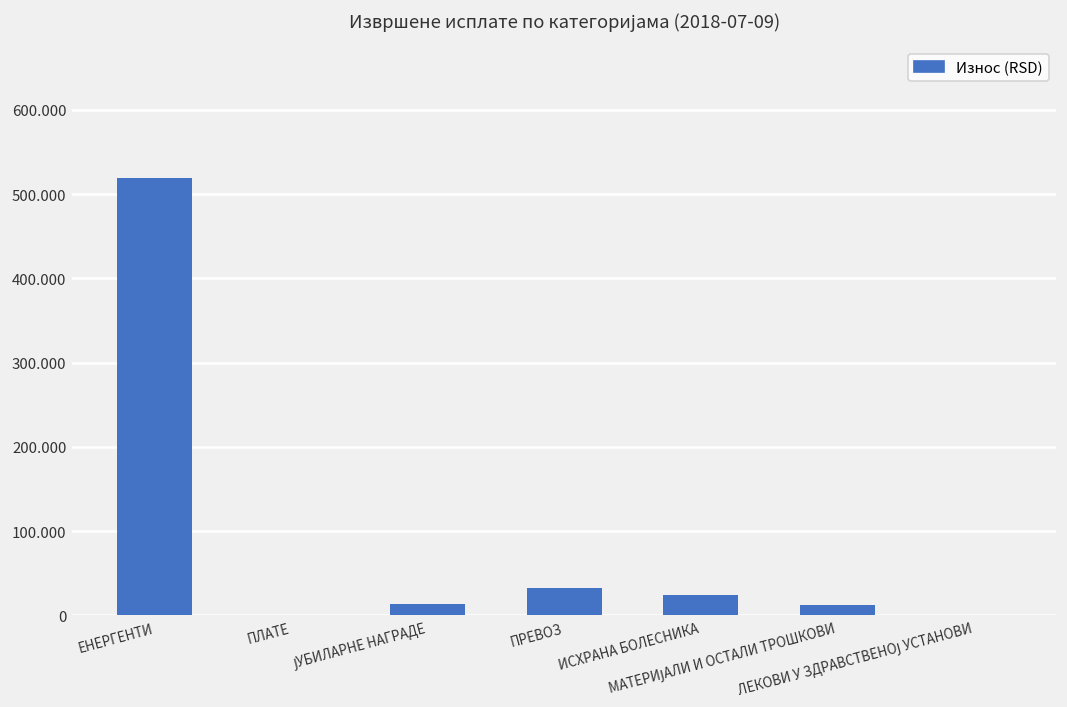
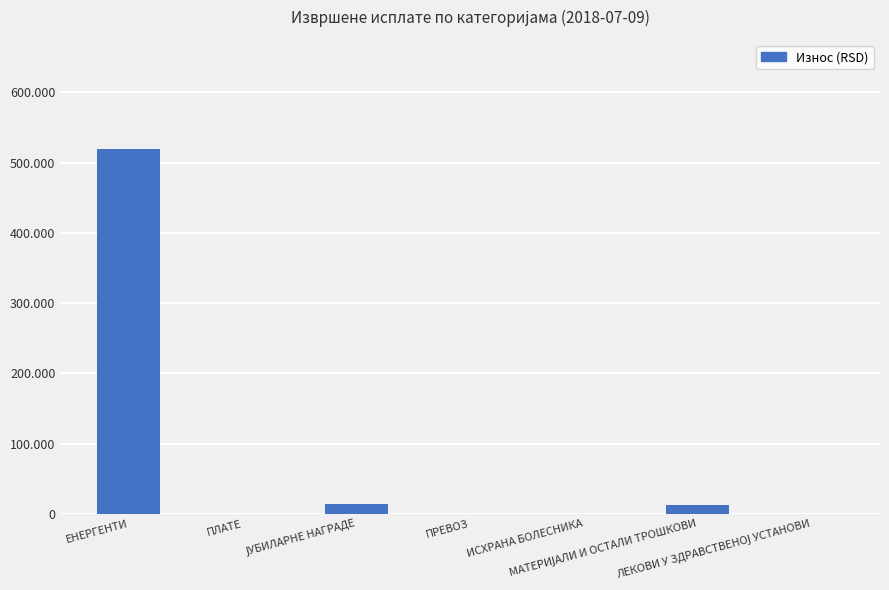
ПРЕВОЗ: 30 -> 0
ИСХРАНА БОЛЕСНИКА: 20 -> 0
